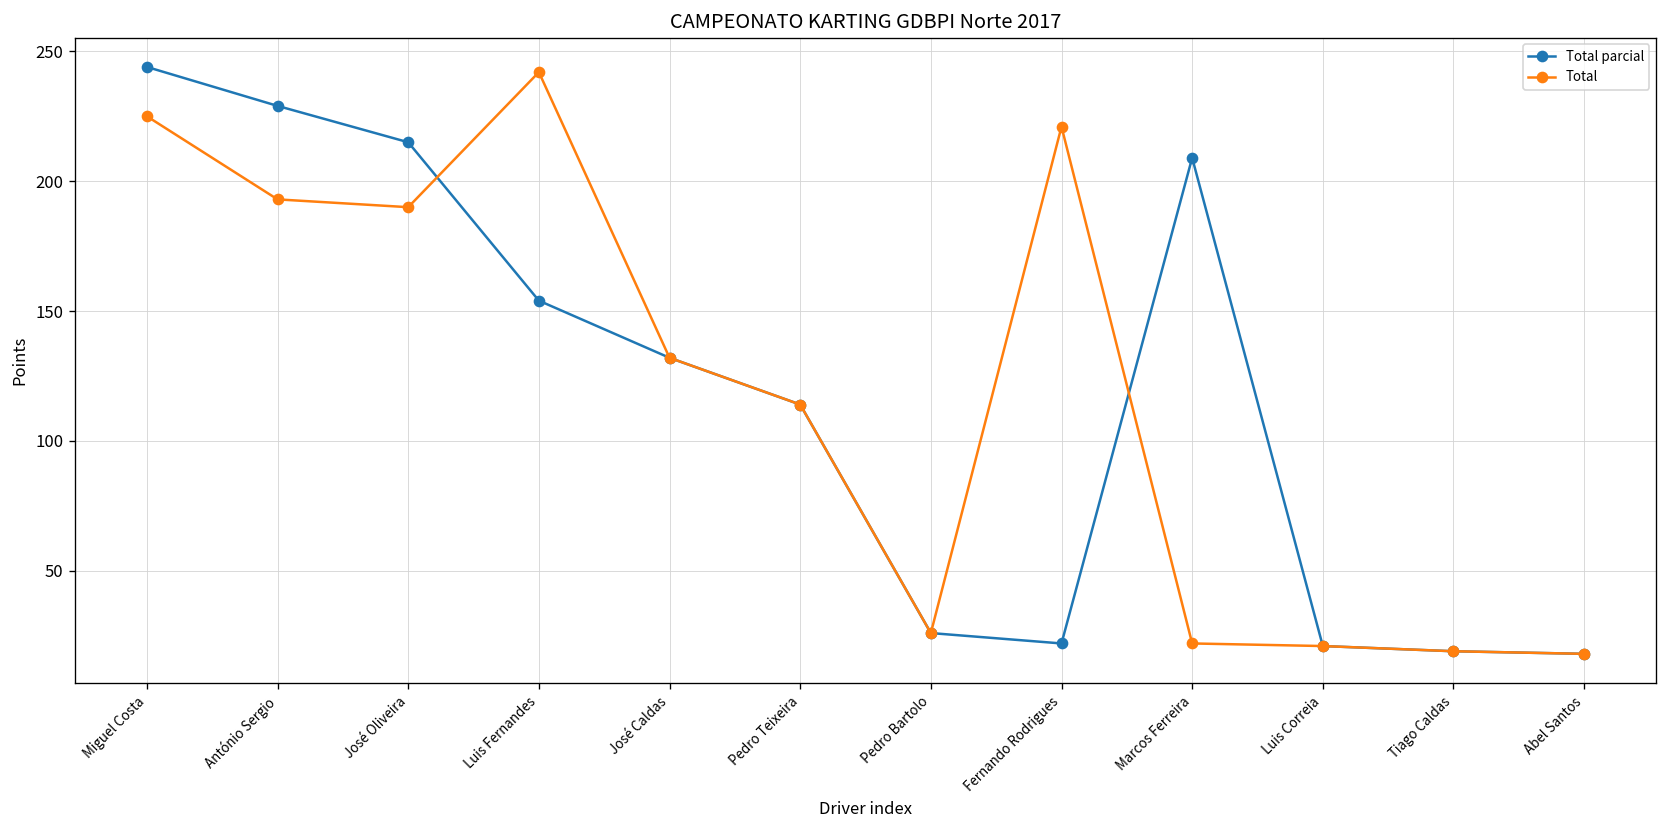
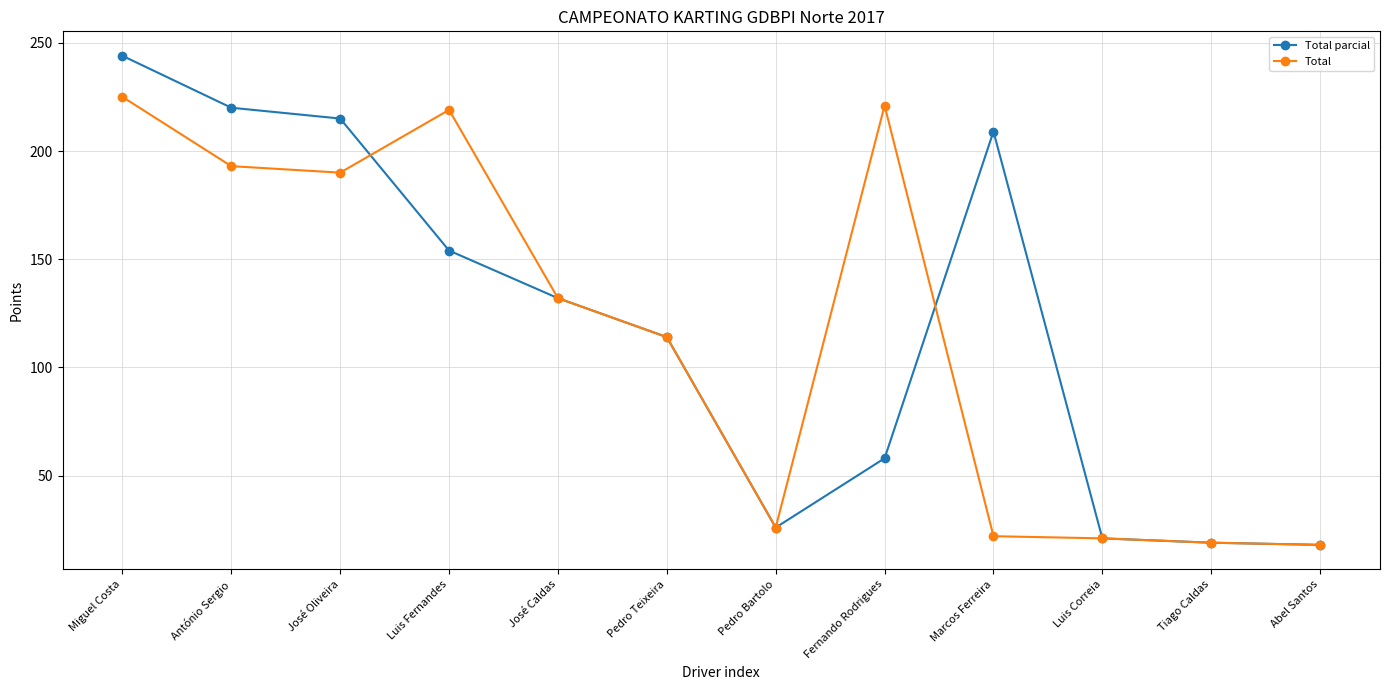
Total parcial, António Sergio: 229 -> 220
Total, Luis Fernandes: 242 -> 219
Total parcial, Fernando Rodrigues: 22 -> 58
